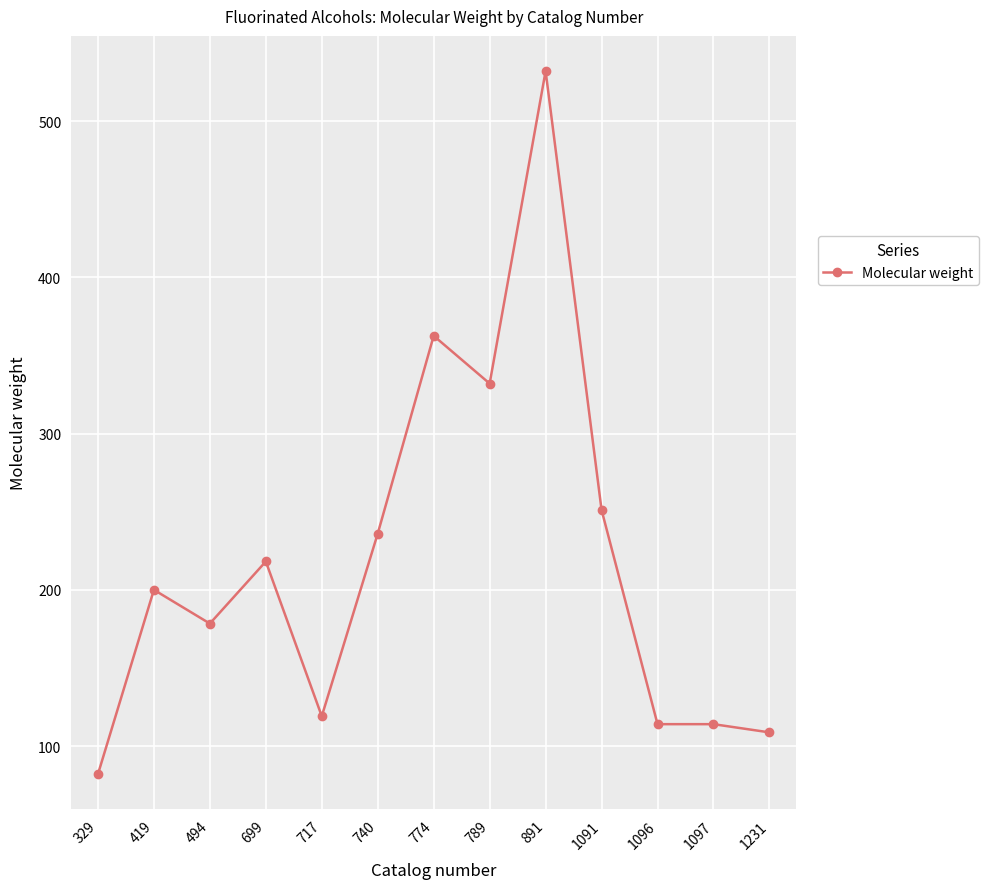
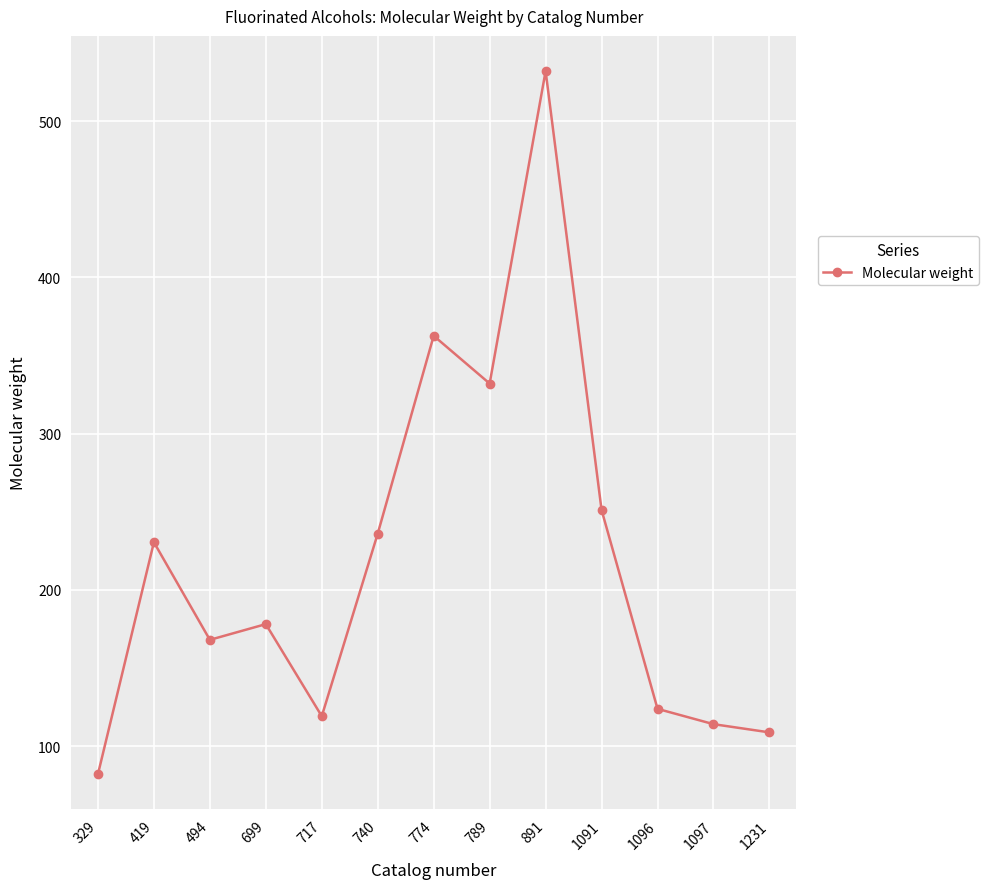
419: 200 -> 231
494: 178 -> 168
699: 218 -> 178
1096: 114 -> 124
